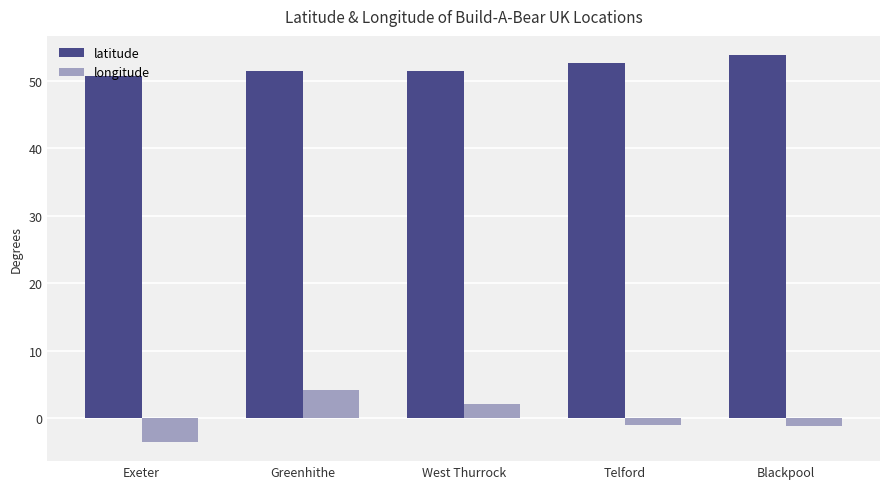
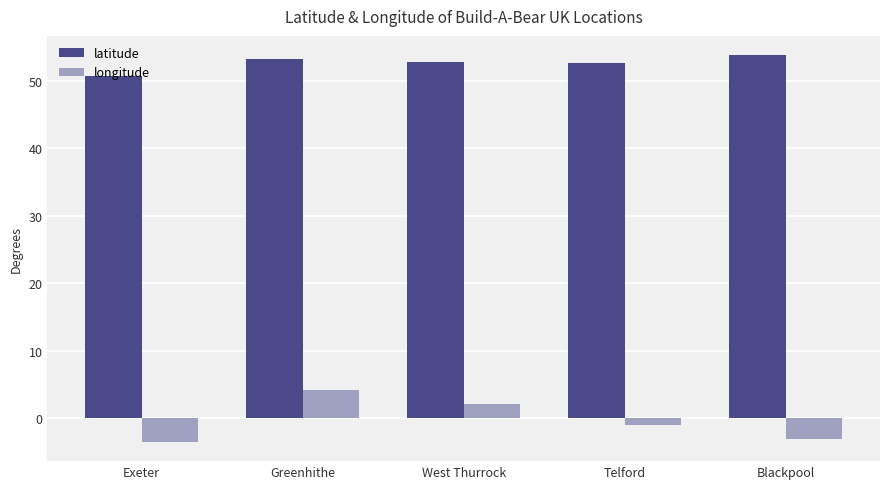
latitude, Greenhithe: 51 -> 53
latitude, West Thurrock: 51 -> 53
longitude, Blackpool: -1 -> -3
